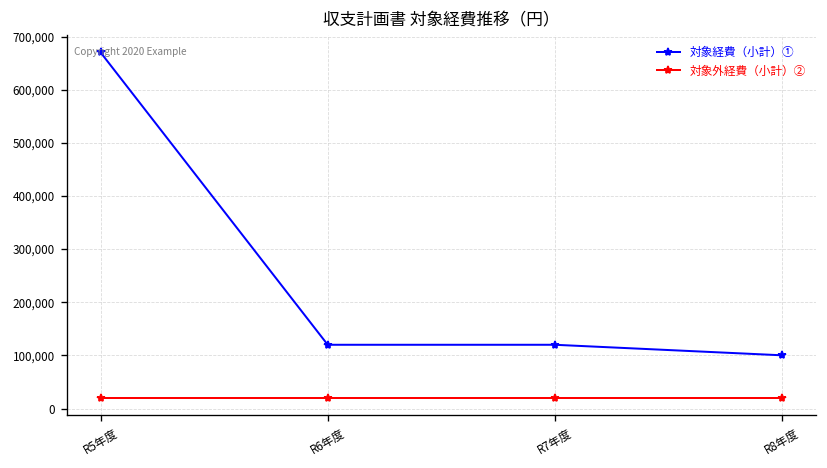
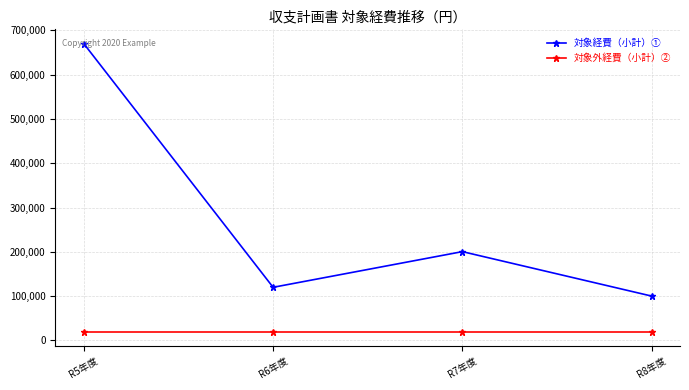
対象経費（小計）①, R7年度: 120,000 -> 200,000
